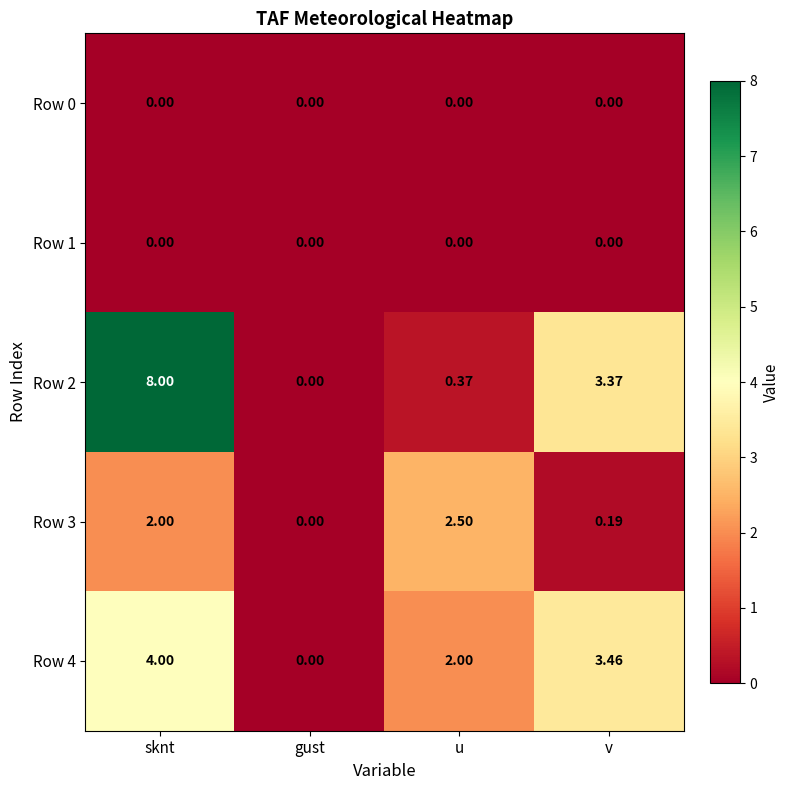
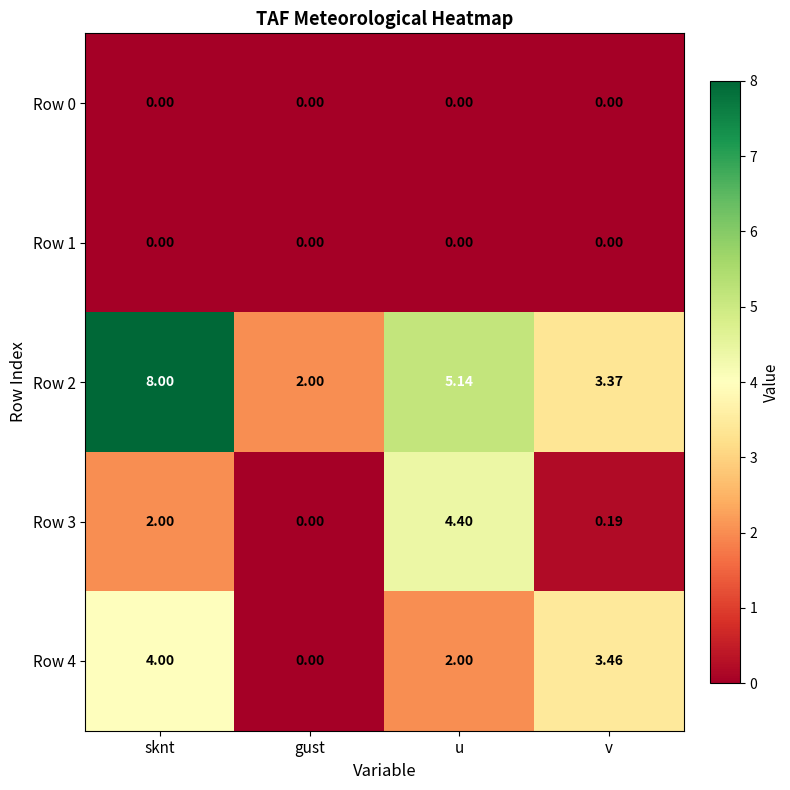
Row 2, gust: 0.00 -> 2.00
Row 2, u: 0.37 -> 5.14
Row 3, u: 2.50 -> 4.40
